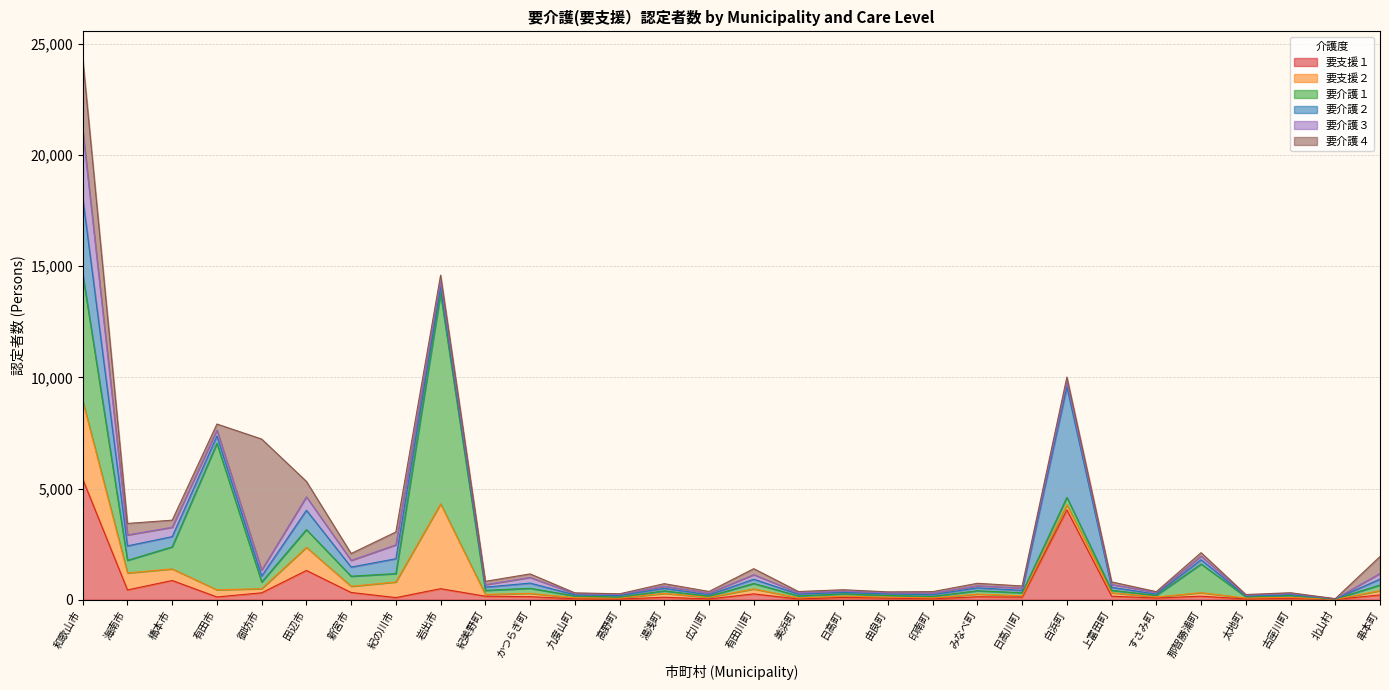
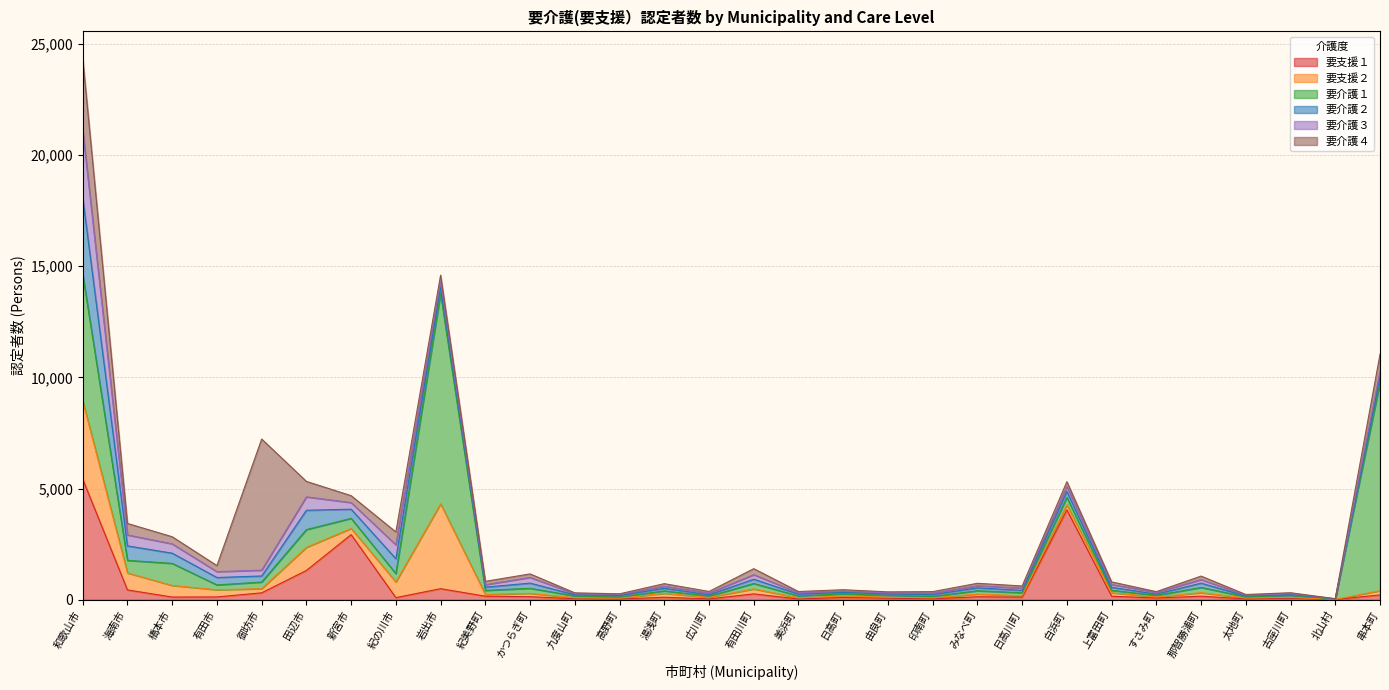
要支援１, 橋本市: 900 -> 100
要介護１, 有田市: 6,600 -> 200
要支援１, 新宮市: 300 -> 2,900
要介護２, 白浜町: 5,000 -> 300
要介護１, 那智勝浦町: 1,300 -> 200
要介護１, 串本町: 300 -> 9,300
